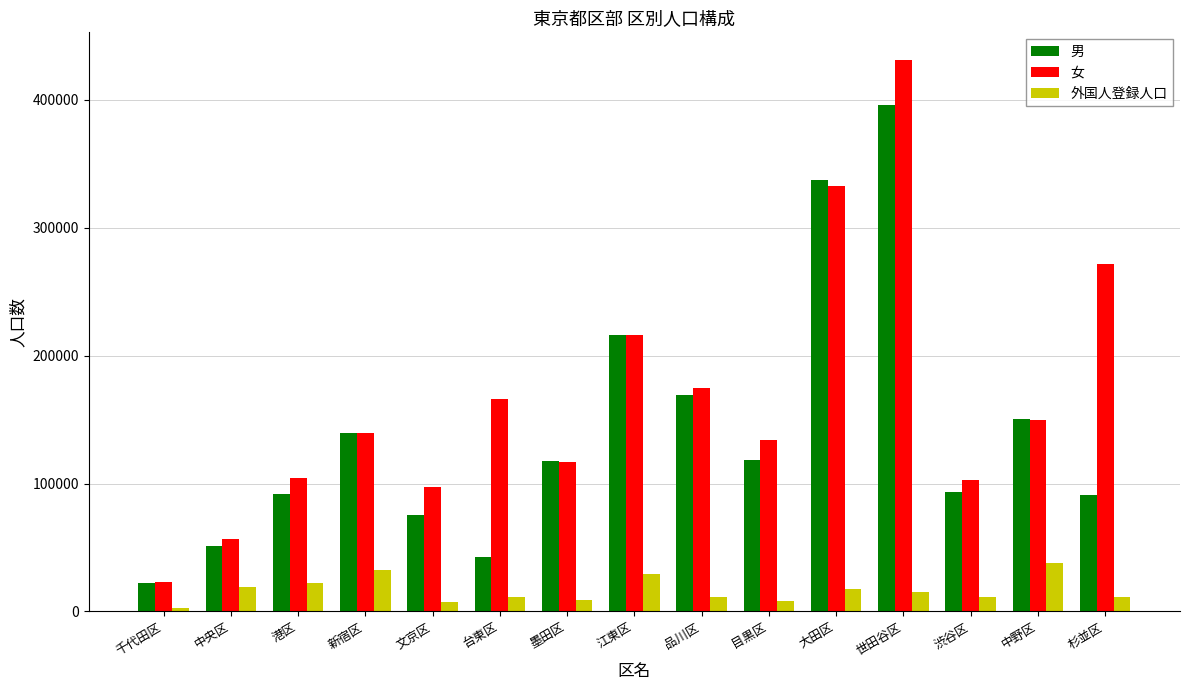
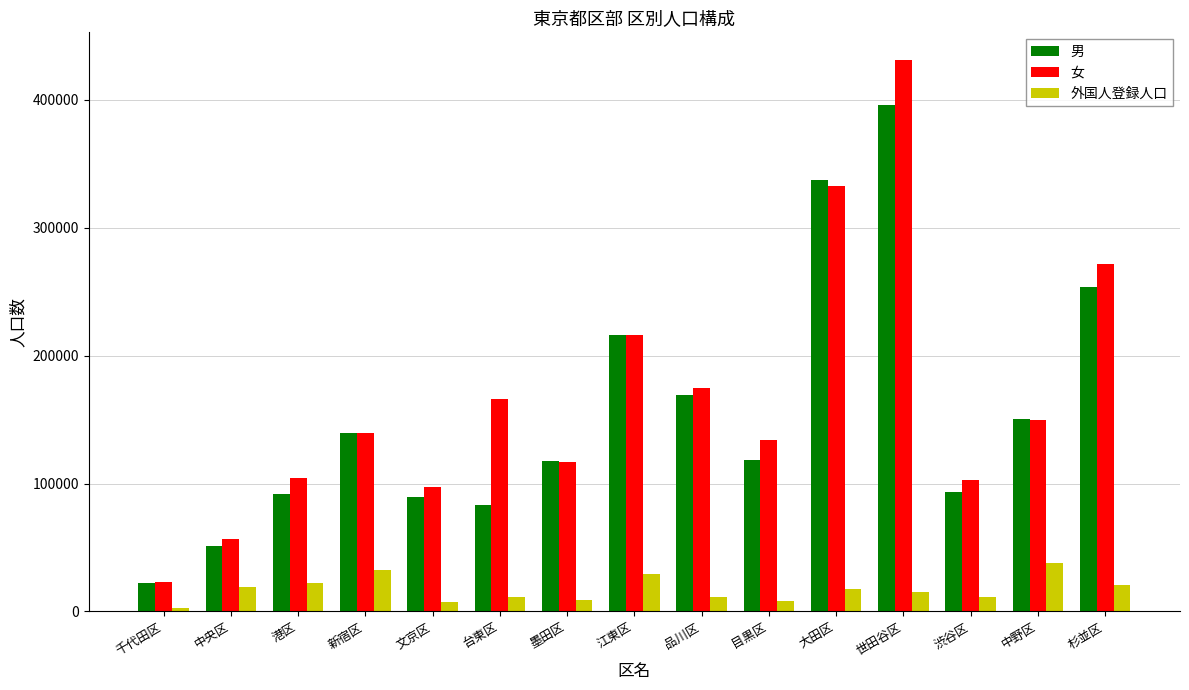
男, 文京区: 75000 -> 89000
男, 台東区: 43000 -> 83000
男, 杉並区: 91000 -> 254000
外国人登録人口, 杉並区: 11000 -> 21000
